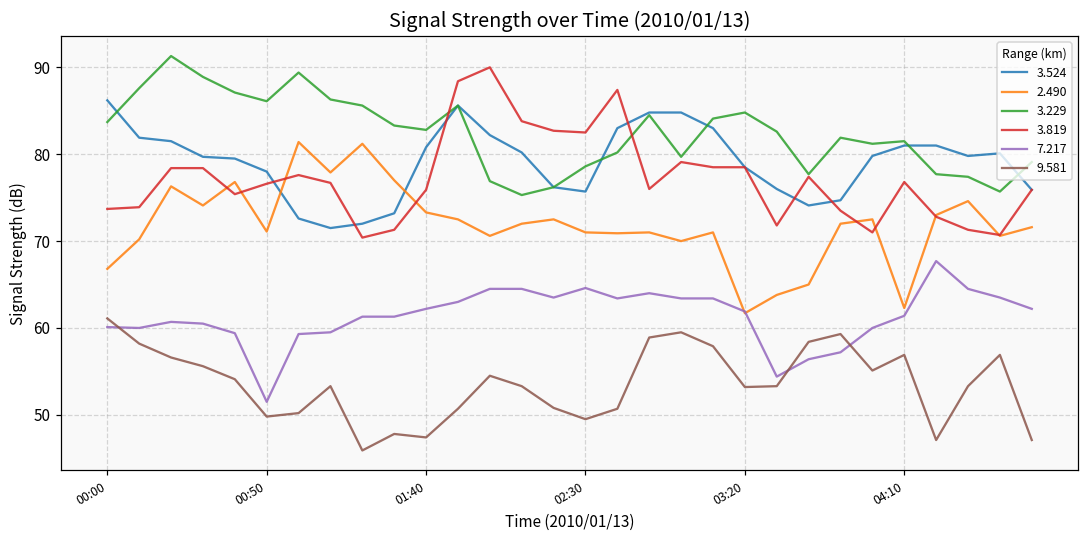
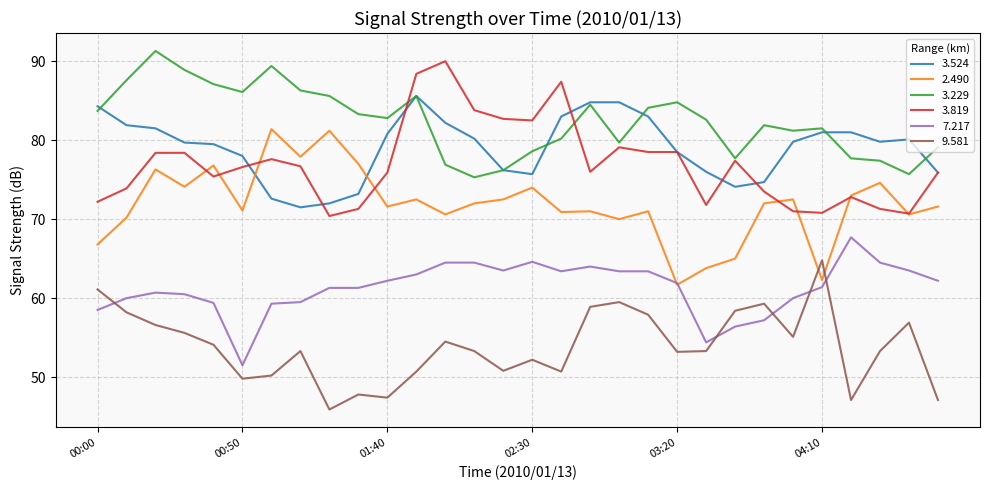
3.524, 00:00: 86 -> 84
3.819, 00:00: 74 -> 72
7.217, 00:00: 60 -> 59
2.490, 01:40: 73 -> 72
2.490, 02:30: 71 -> 74
9.581, 02:30: 50 -> 52
3.819, 04:10: 77 -> 71
9.581, 04:10: 57 -> 65
